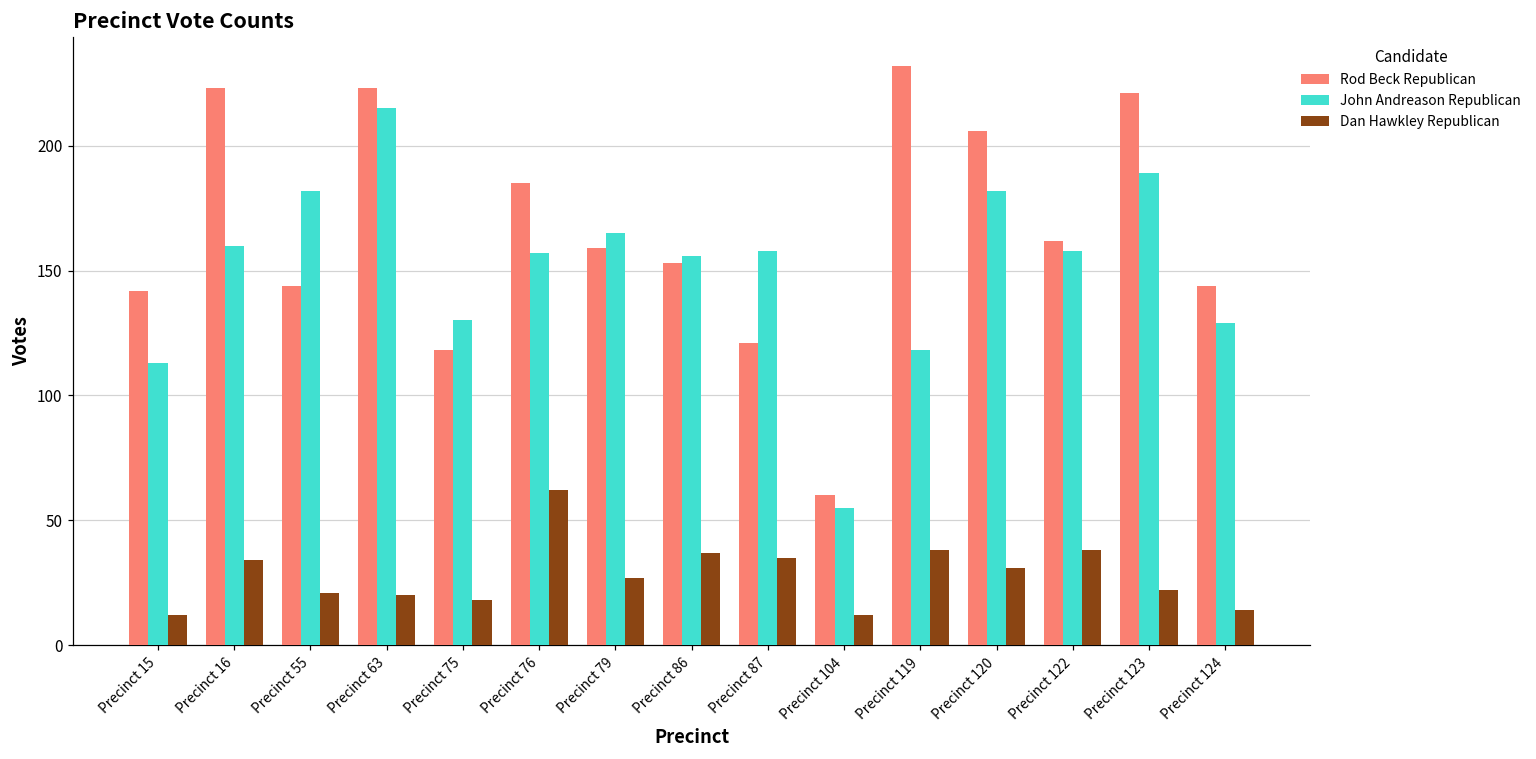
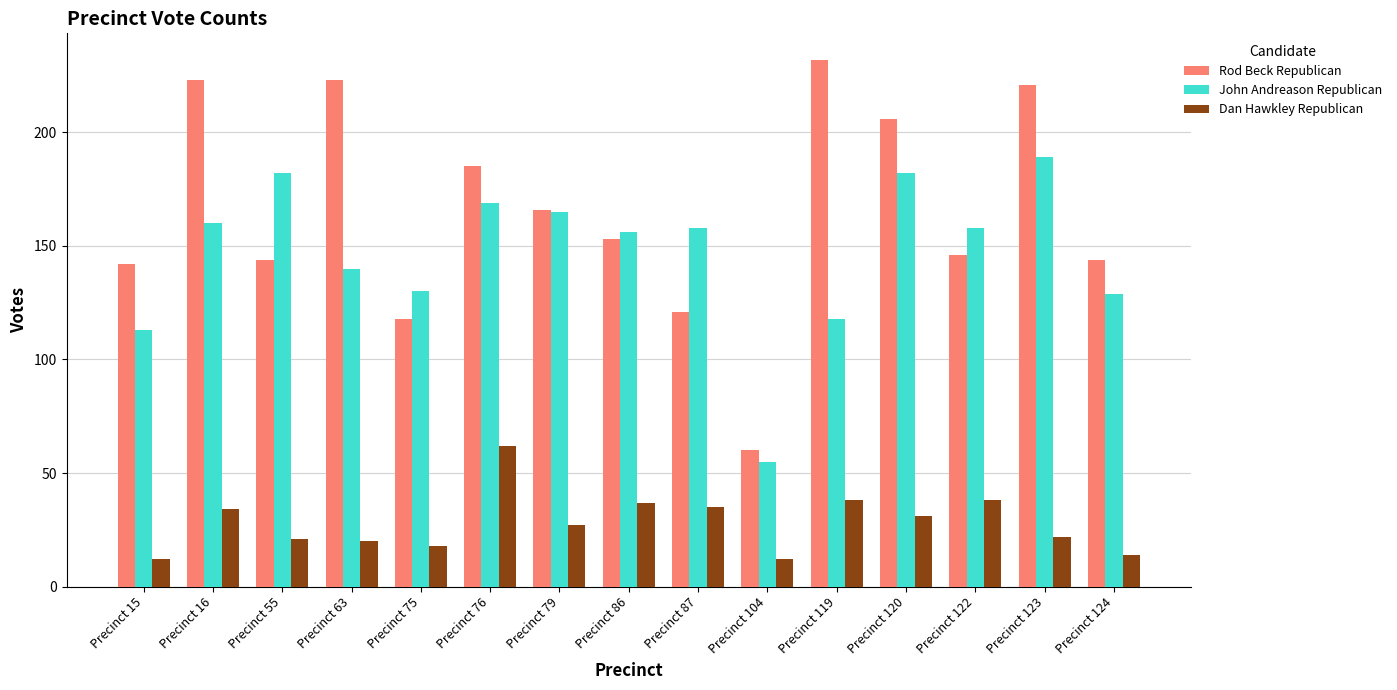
John Andreason Republican, Precinct 63: 215 -> 140
John Andreason Republican, Precinct 76: 157 -> 169
Rod Beck Republican, Precinct 79: 159 -> 166
Rod Beck Republican, Precinct 122: 162 -> 146
